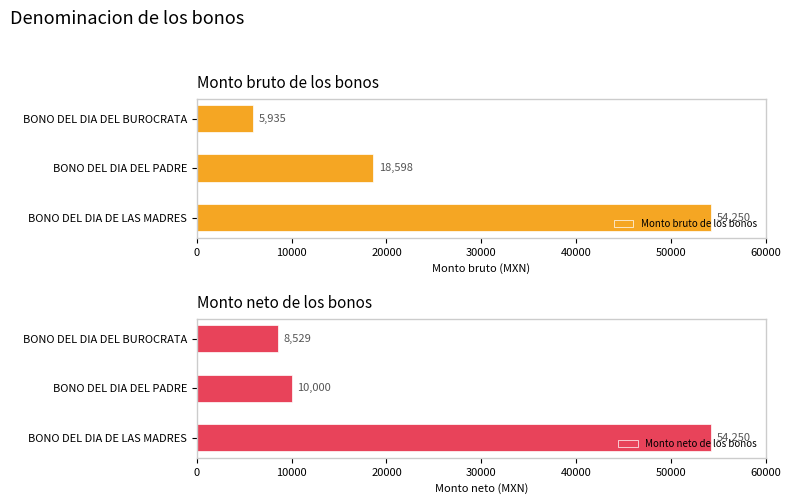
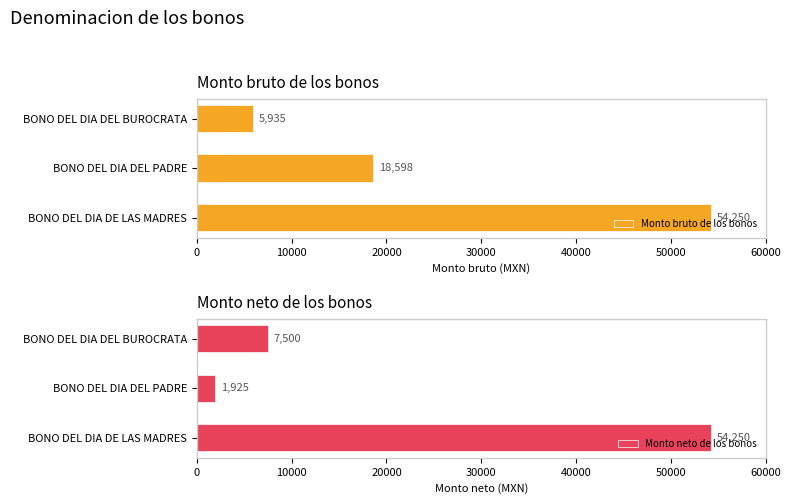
Monto neto de los bonos, BONO DEL DIA DEL BUROCRATA: 8,529 -> 7,500
Monto neto de los bonos, BONO DEL DIA DEL PADRE: 10,000 -> 1,925
